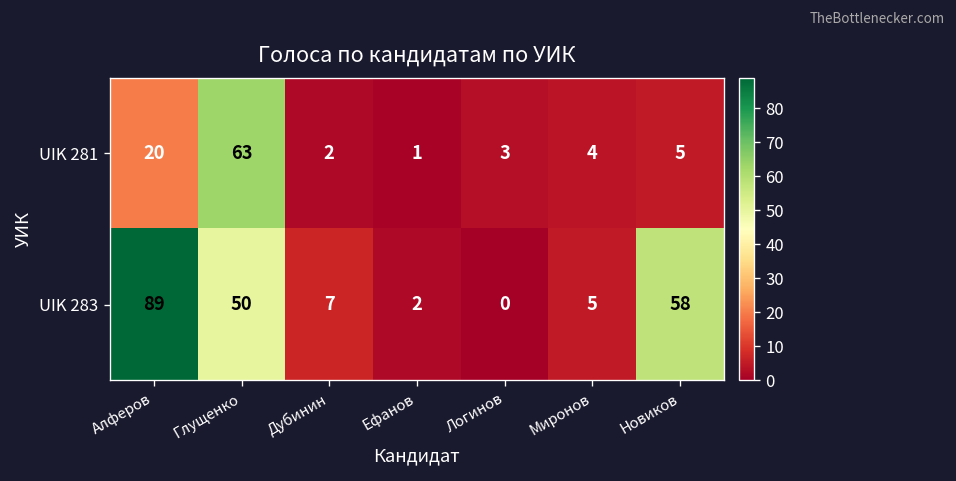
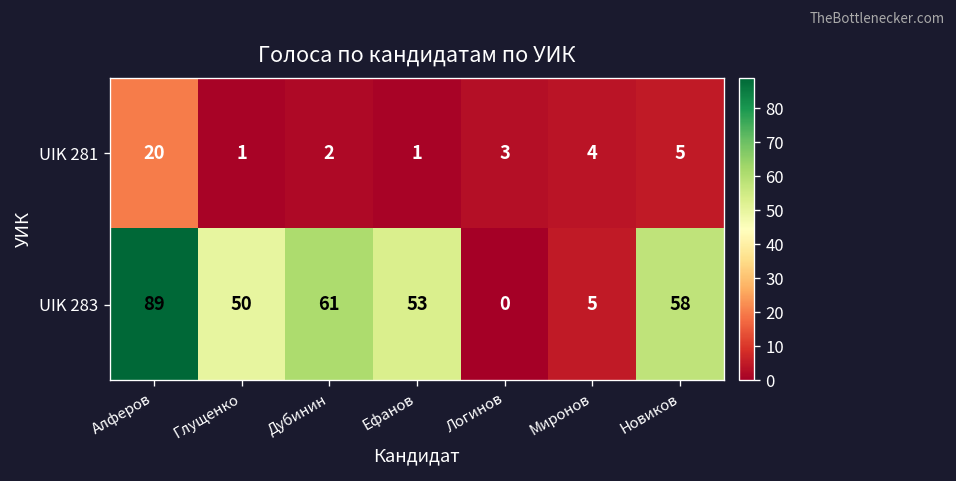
UIK 281, Глущенко: 63 -> 1
UIK 283, Дубинин: 7 -> 61
UIK 283, Ефанов: 2 -> 53
